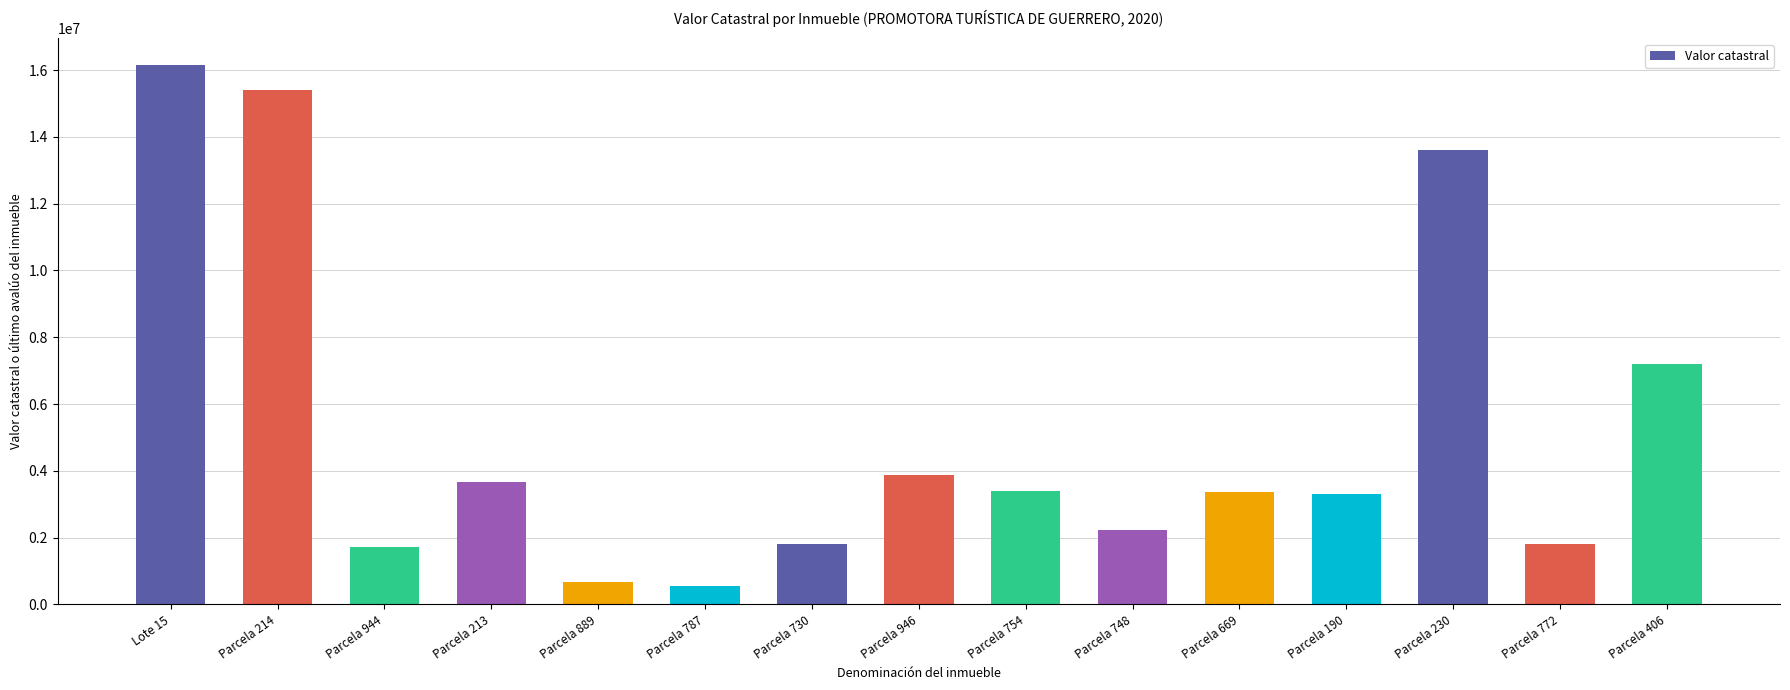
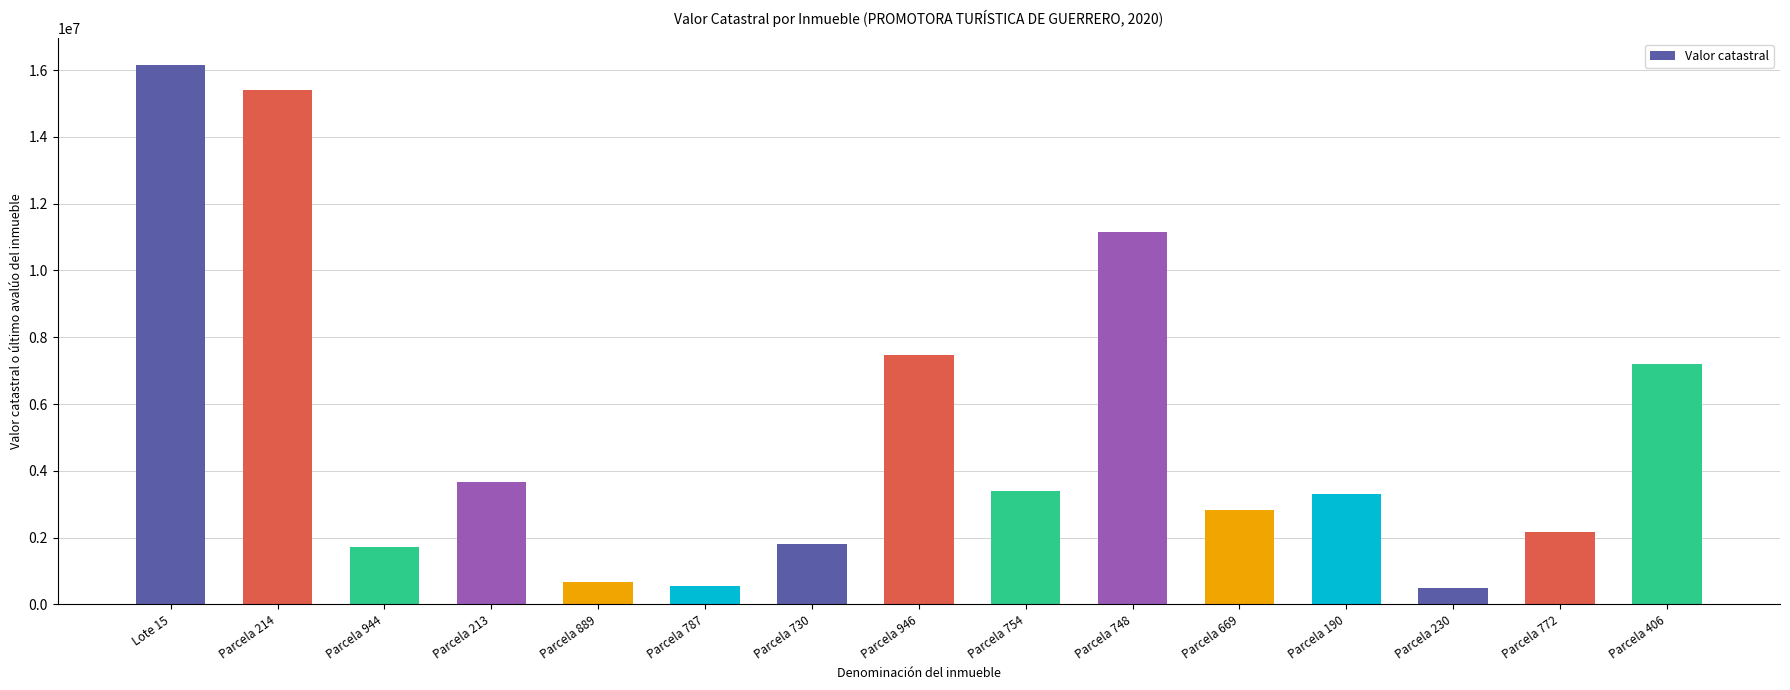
Parcela 946: 3900000 -> 7500000
Parcela 748: 2200000 -> 11100000
Parcela 669: 3400000 -> 2800000
Parcela 230: 13600000 -> 500000
Parcela 772: 1800000 -> 2200000
